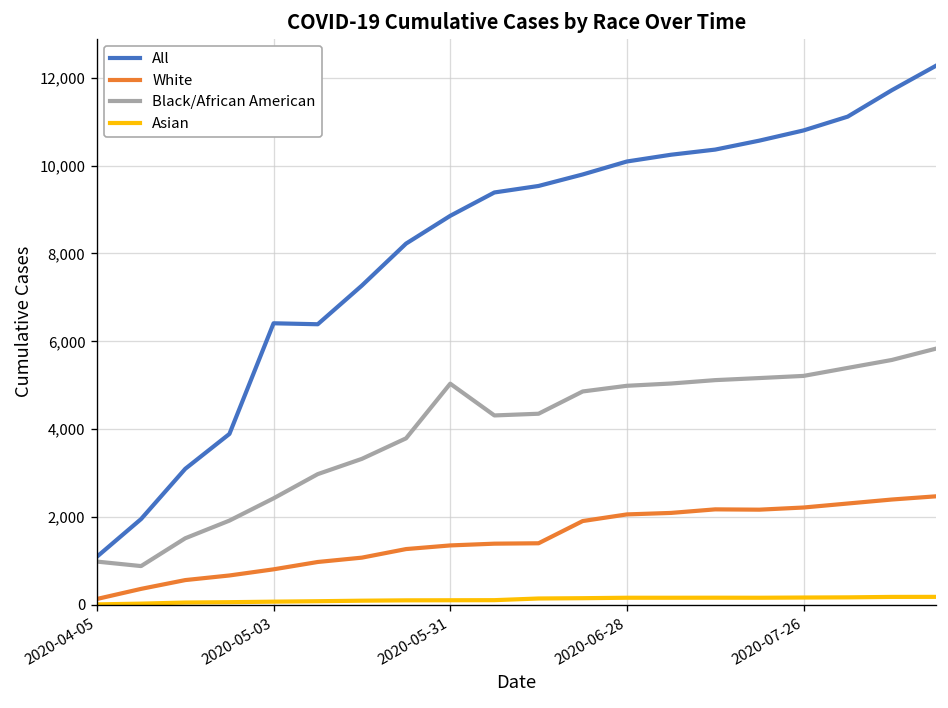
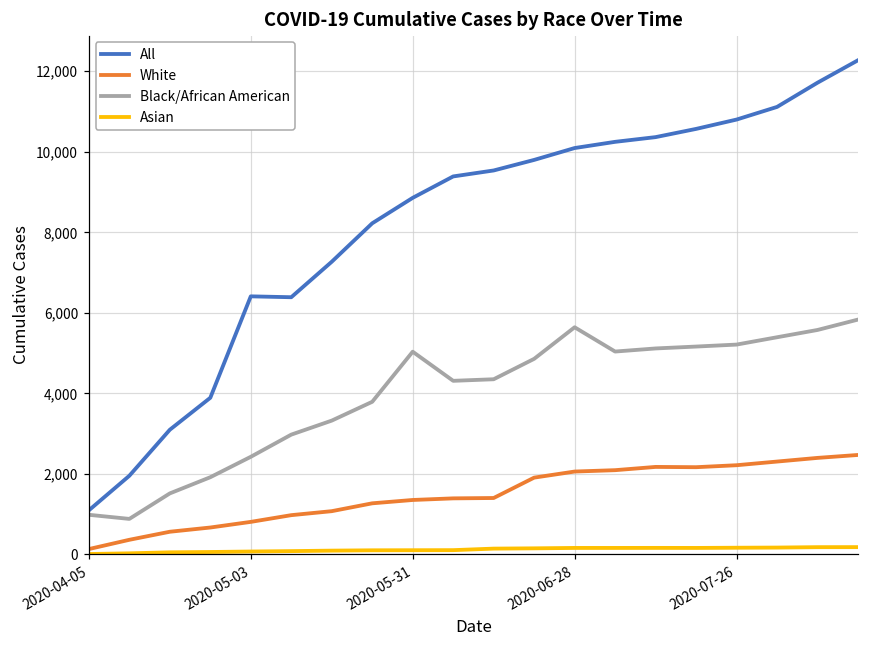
Black/African American, 2020-06-28: 5,000 -> 5,600
